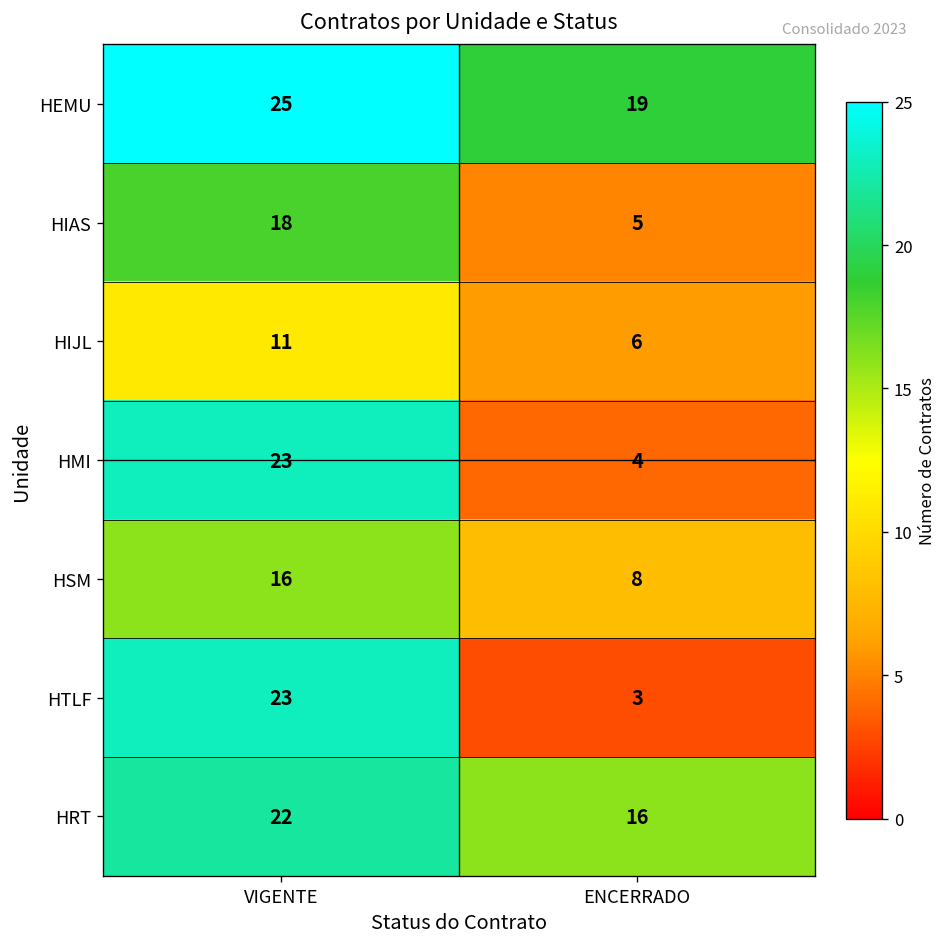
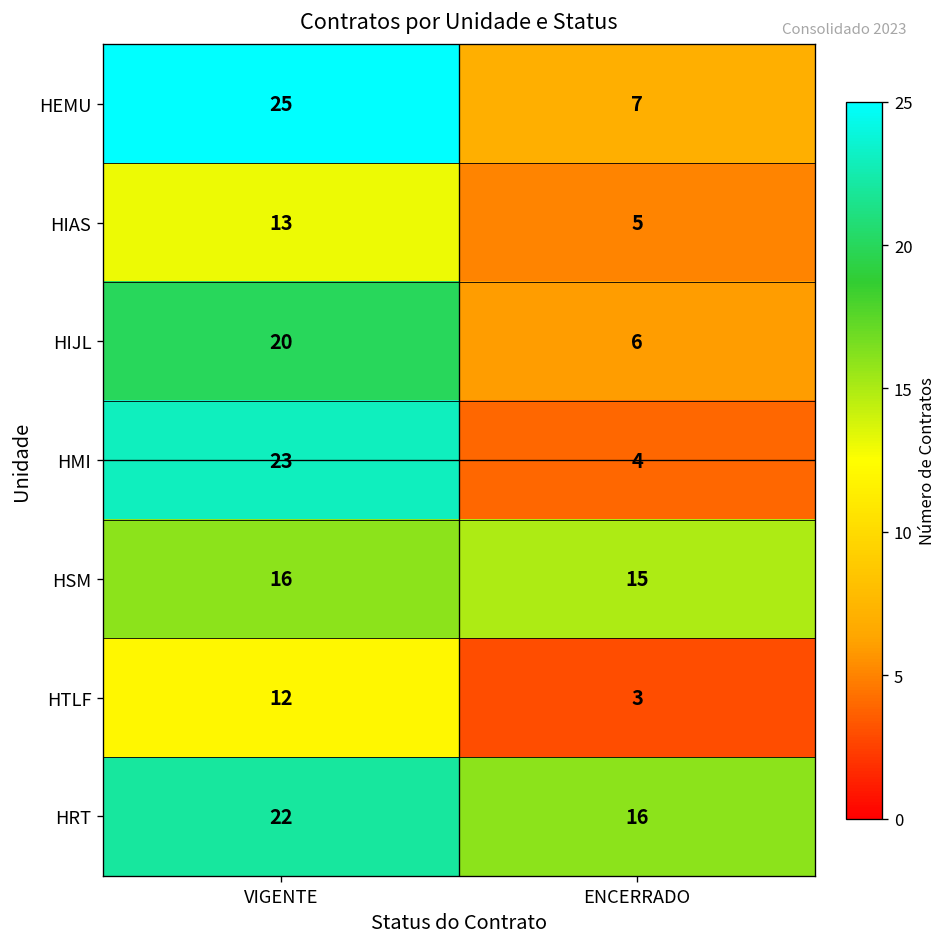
HEMU, ENCERRADO: 19 -> 7
HIAS, VIGENTE: 18 -> 13
HIJL, VIGENTE: 11 -> 20
HSM, ENCERRADO: 8 -> 15
HTLF, VIGENTE: 23 -> 12
